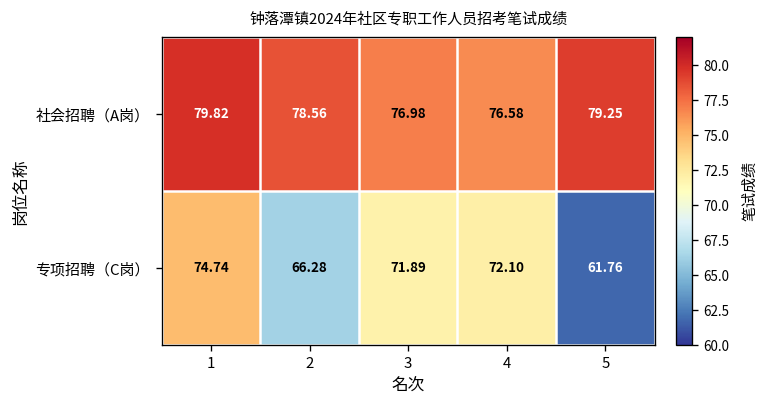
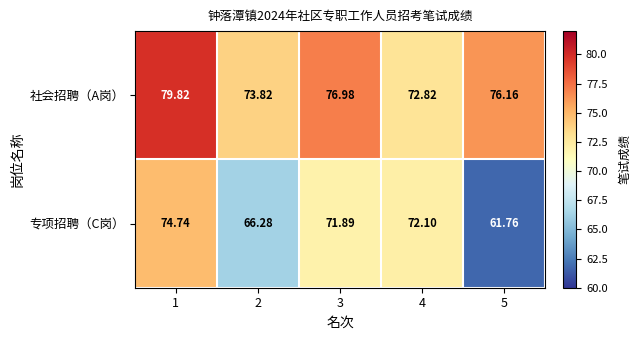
社会招聘（A岗）, 2: 78.56 -> 73.82
社会招聘（A岗）, 4: 76.58 -> 72.82
社会招聘（A岗）, 5: 79.25 -> 76.16
